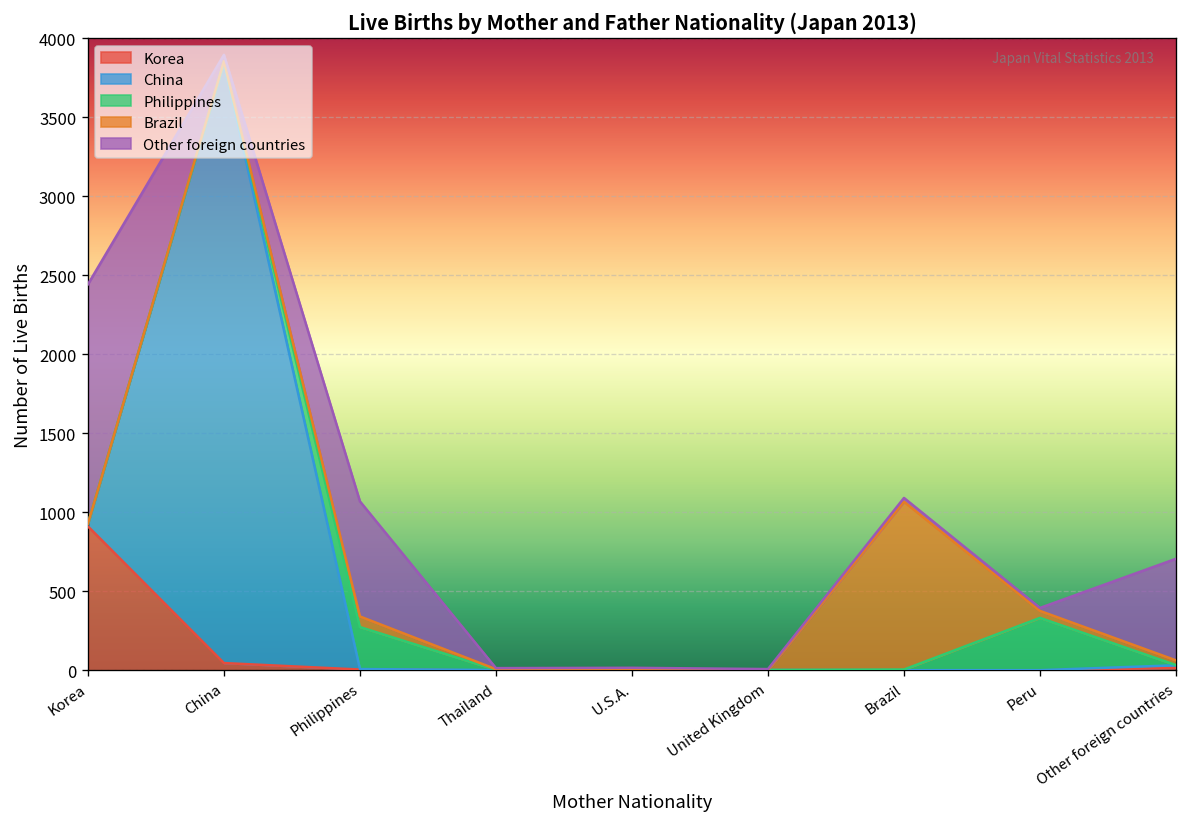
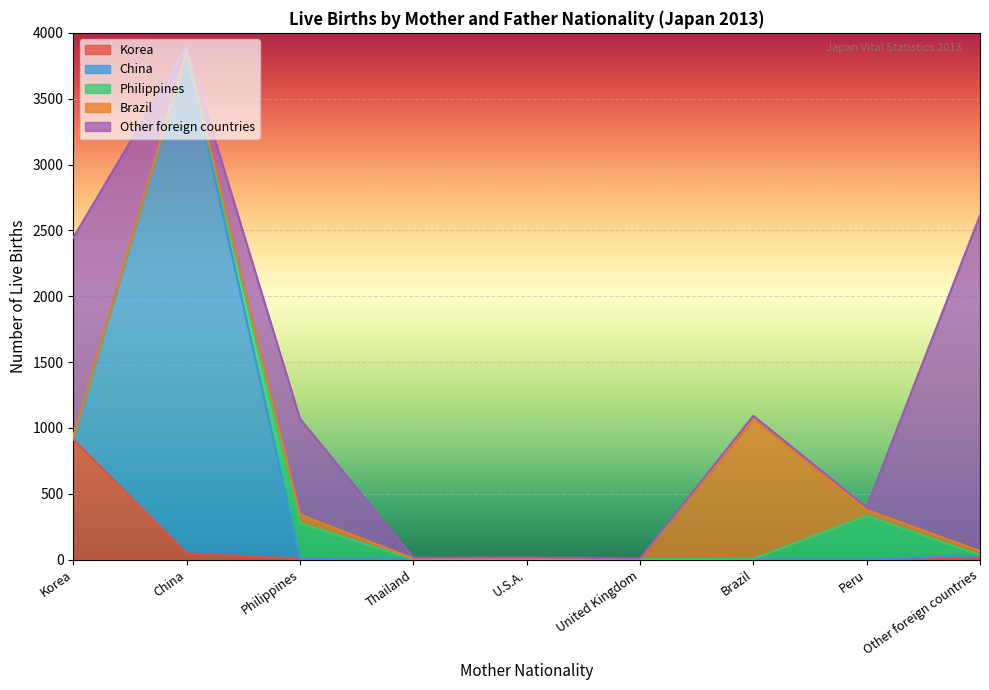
Other foreign countries, Other foreign countries: 640 -> 2550
